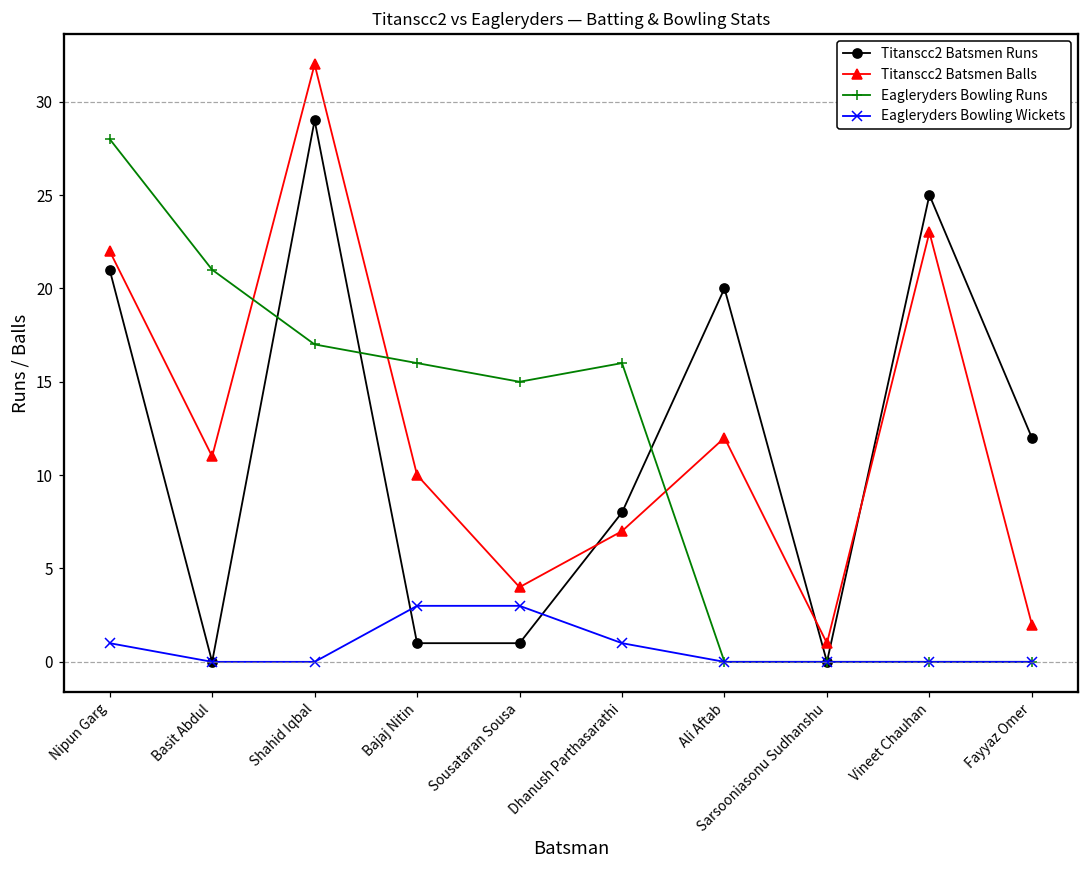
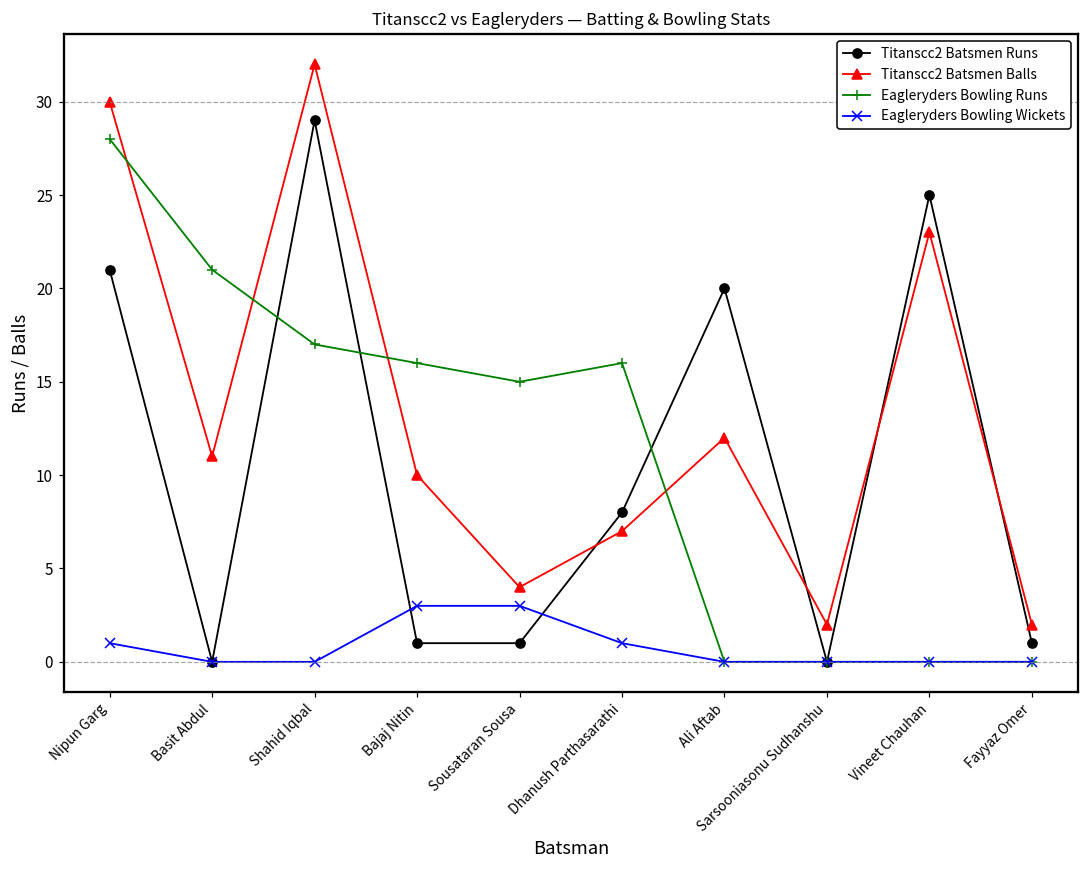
Titanscc2 Batsmen Balls, Nipun Garg: 22 -> 30
Titanscc2 Batsmen Balls, Sarsooniasonu Sudhanshu: 1 -> 2
Titanscc2 Batsmen Runs, Fayyaz Omer: 12 -> 1
